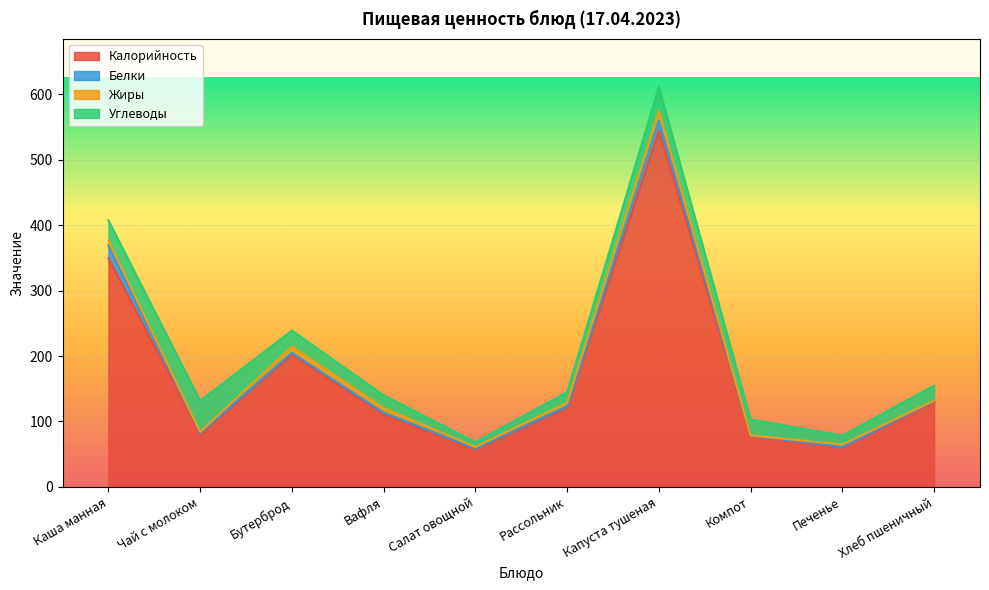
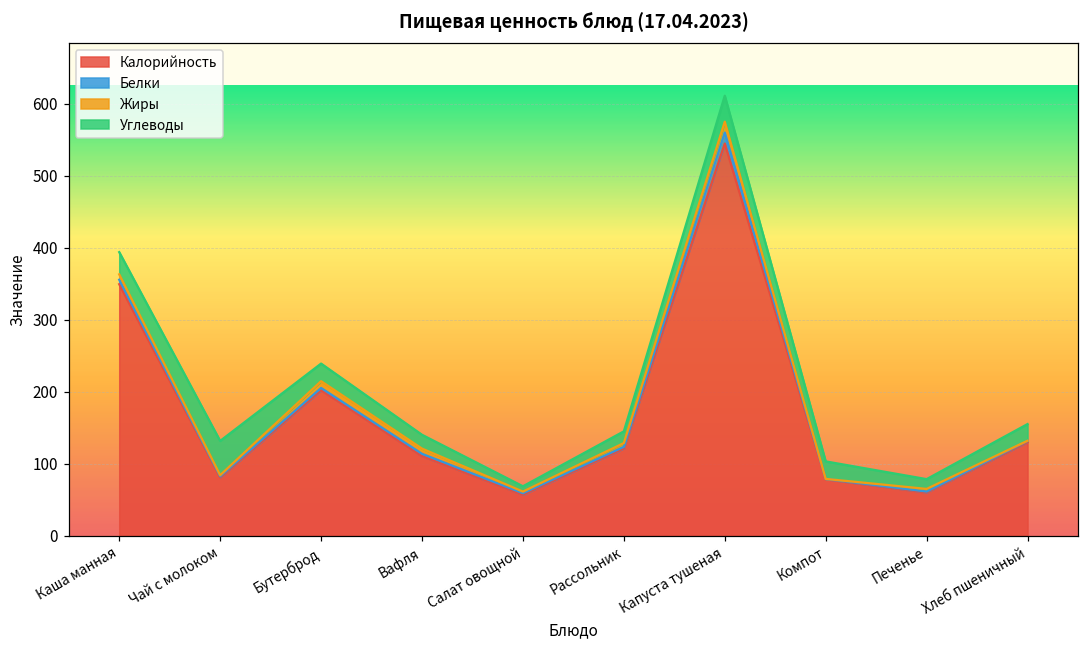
Белки, Каша манная: 20 -> 10
